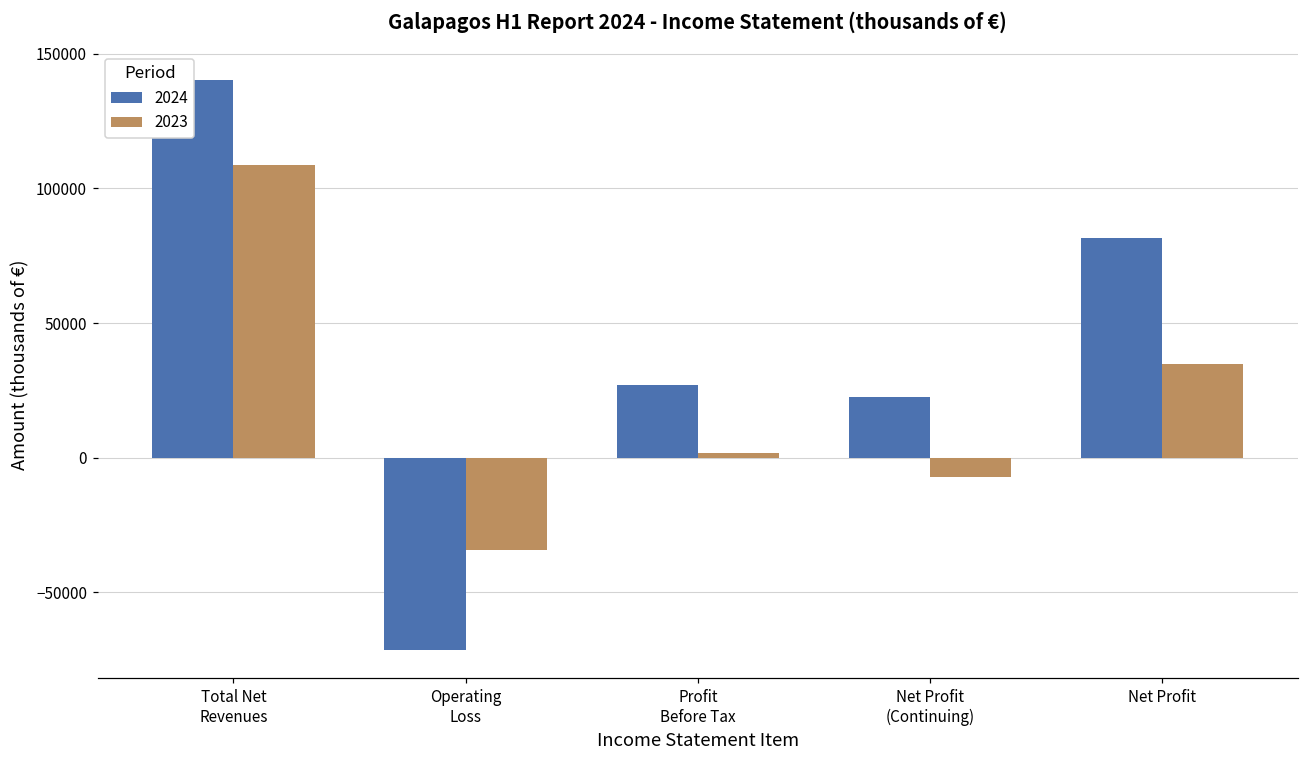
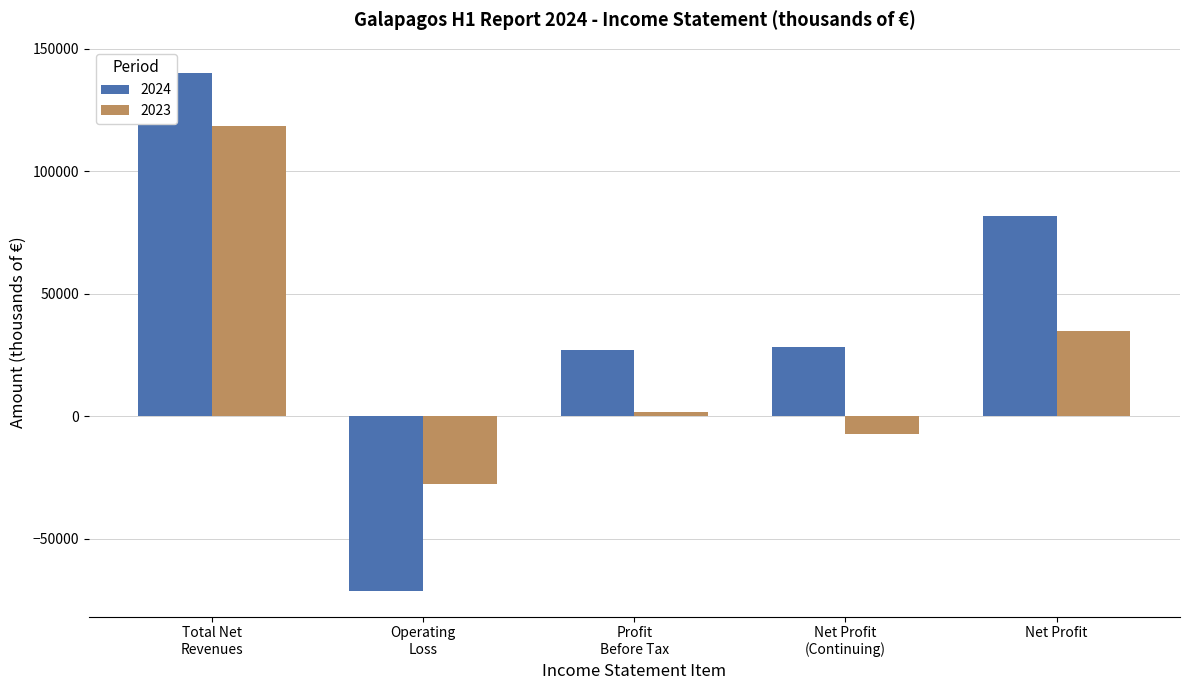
2023, Total Net Revenues: 109000 -> 119000
2023, Operating Loss: -34000 -> -28000
2024, Net Profit (Continuing): 23000 -> 28000
